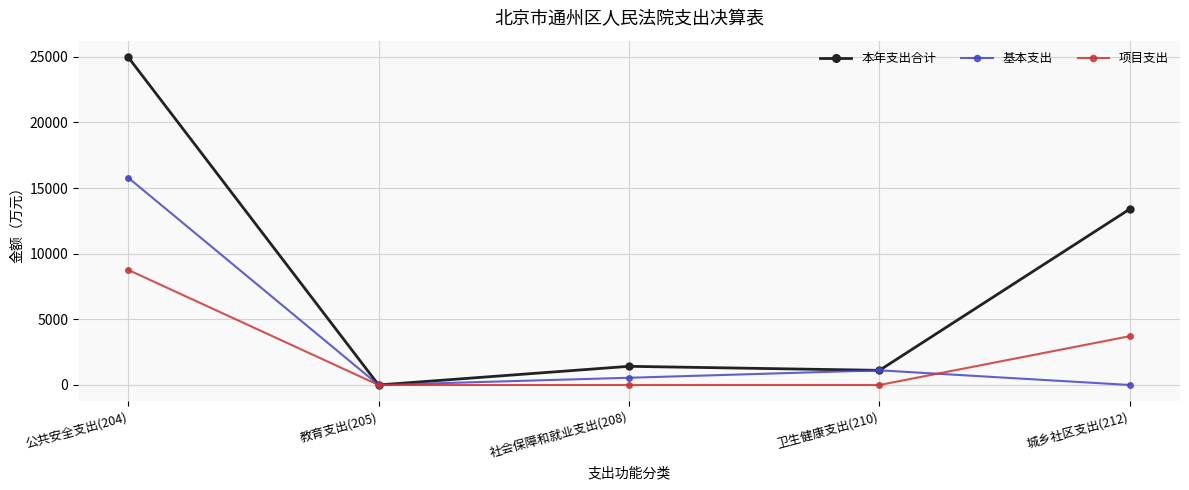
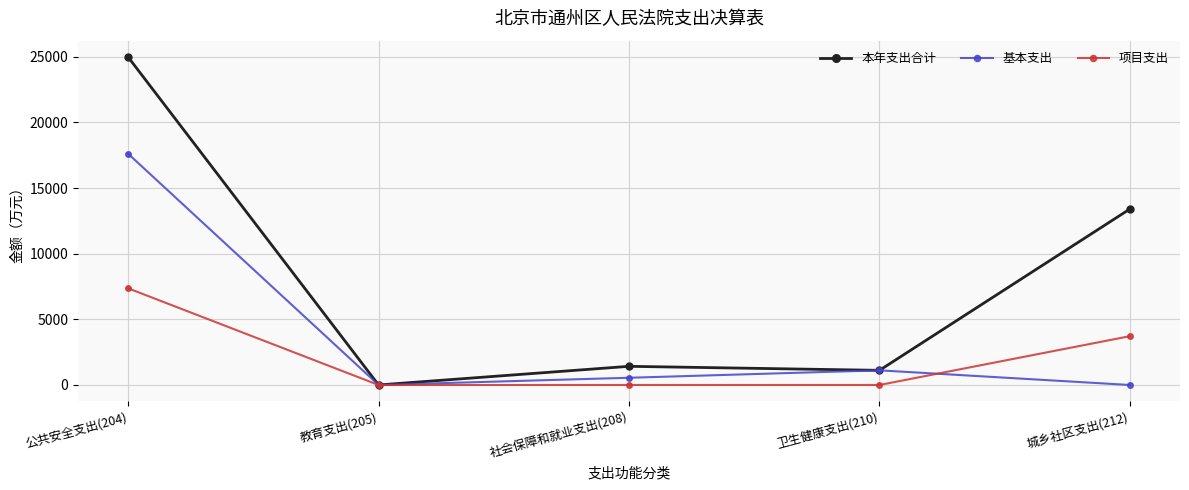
基本支出, 公共安全支出(204): 15800 -> 17600
项目支出, 公共安全支出(204): 8800 -> 7400
